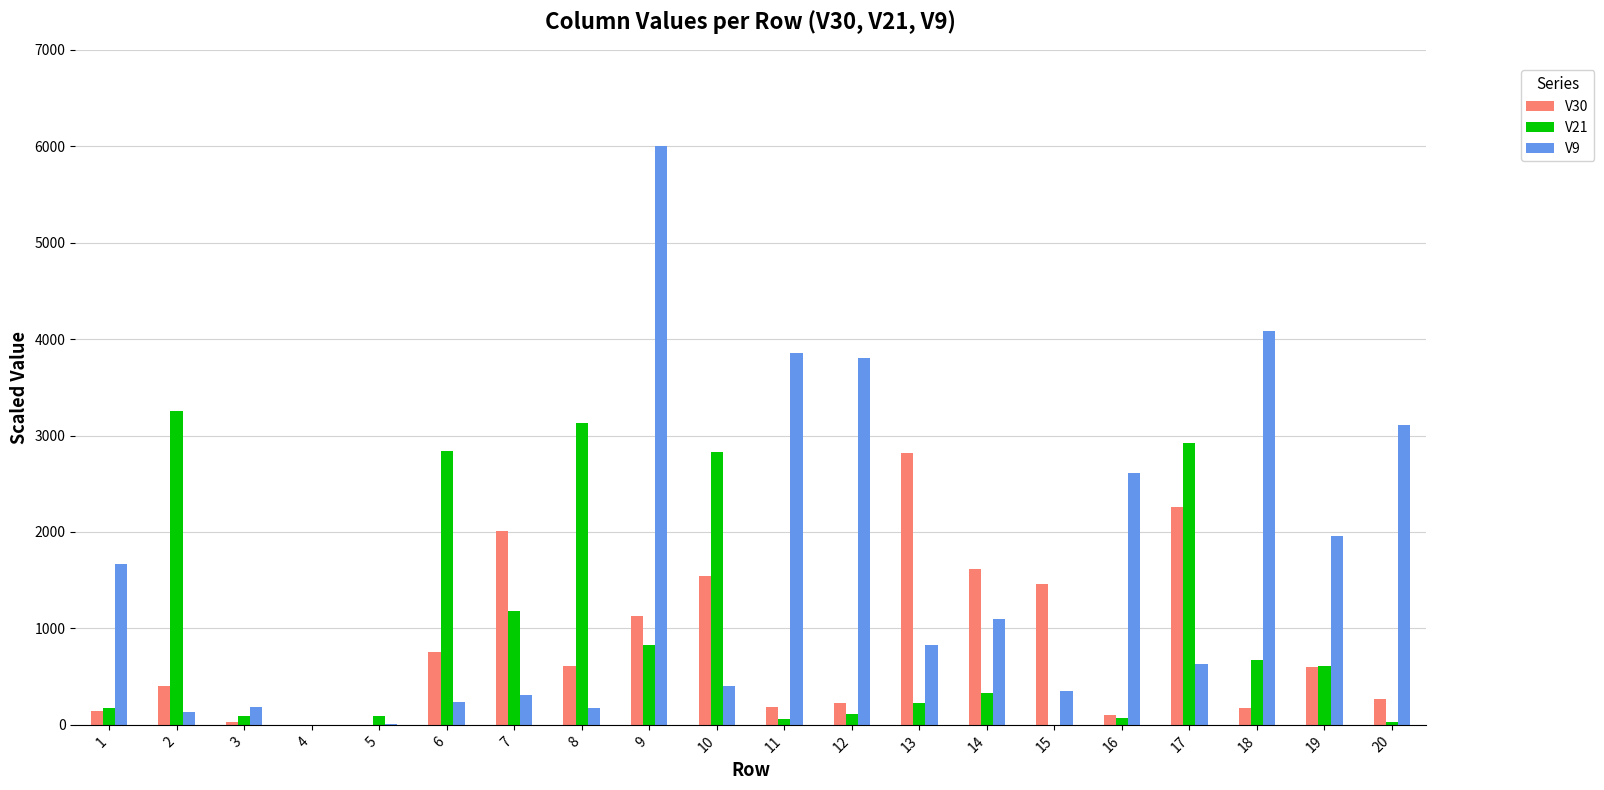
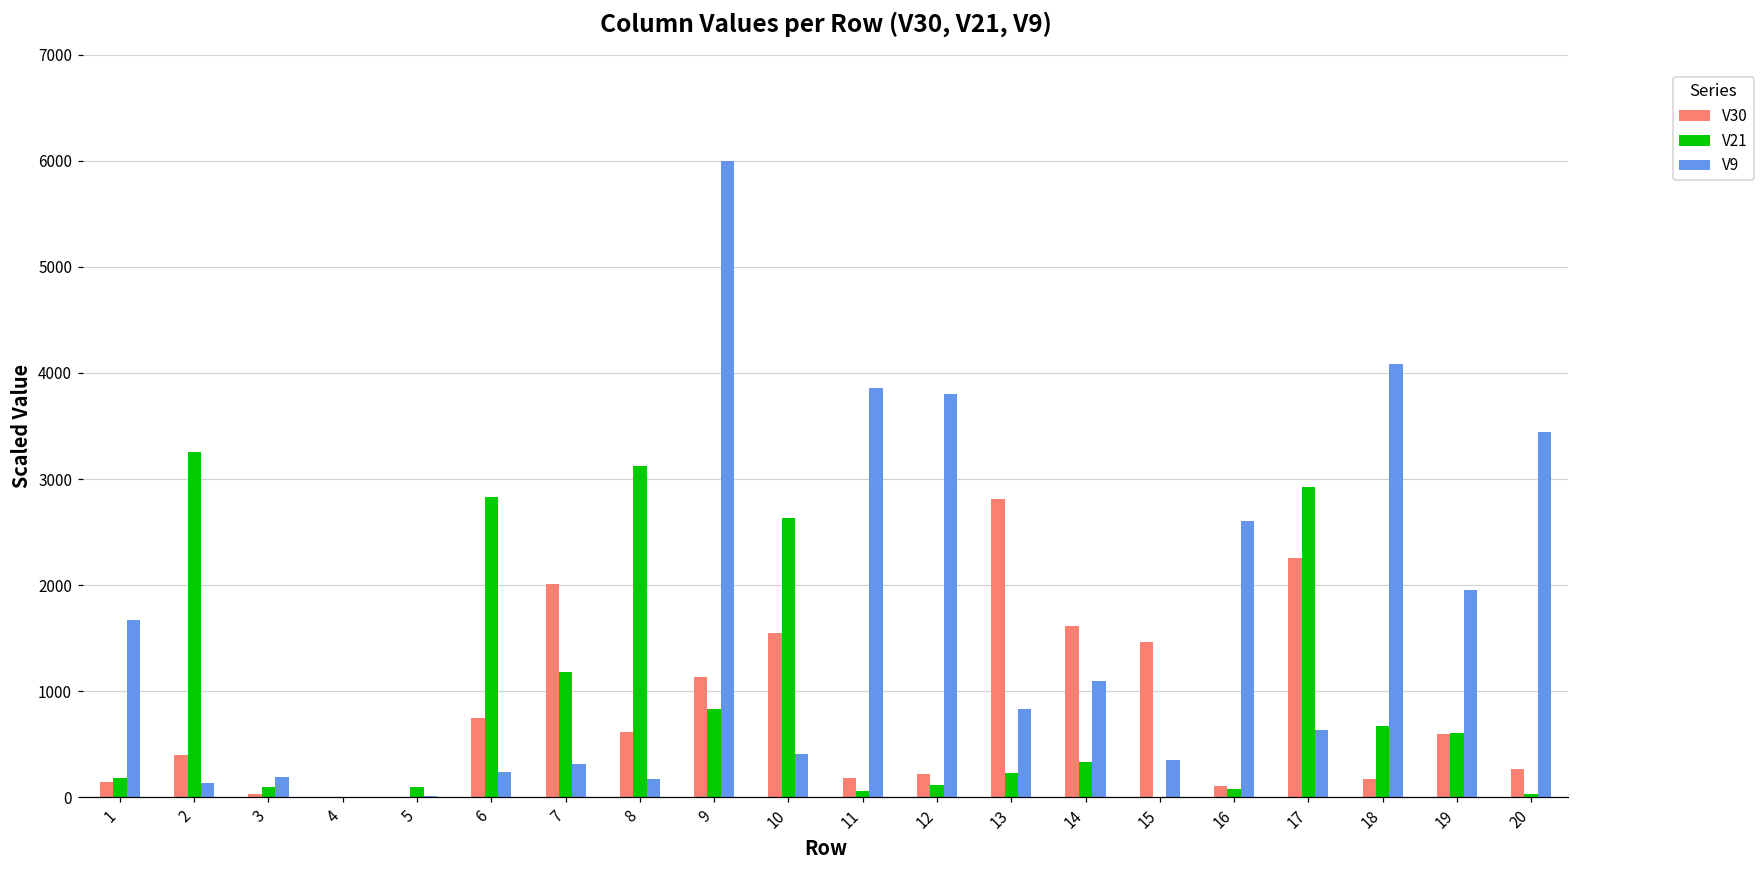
V21, 10: 2800 -> 2600
V9, 20: 3100 -> 3400
